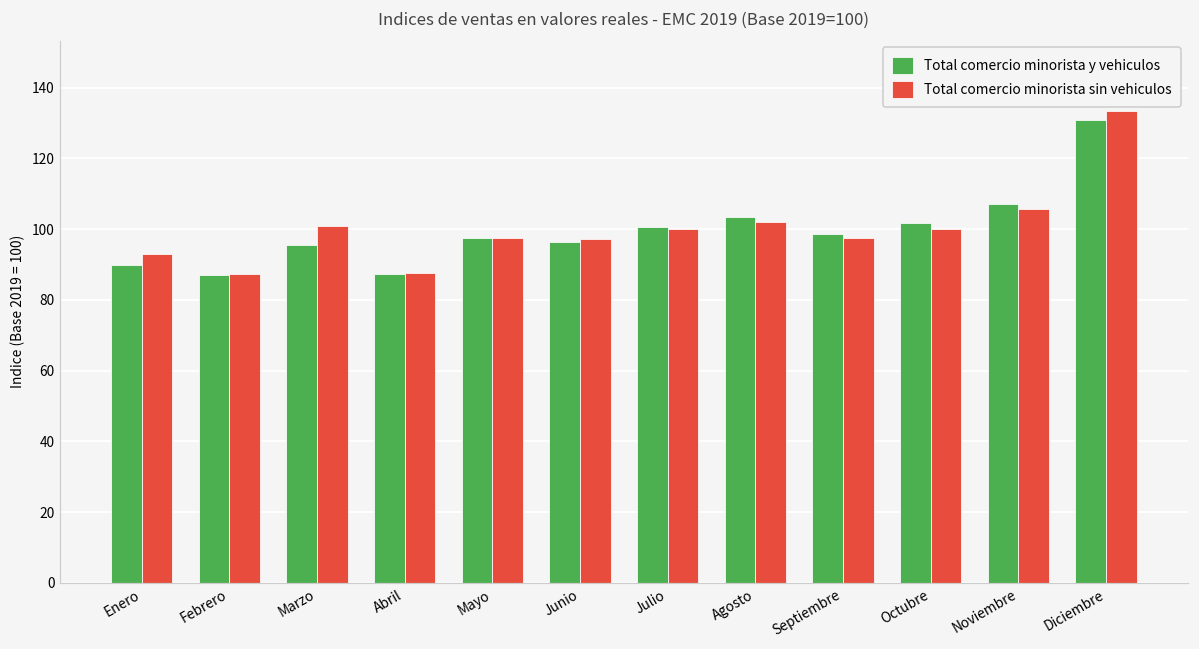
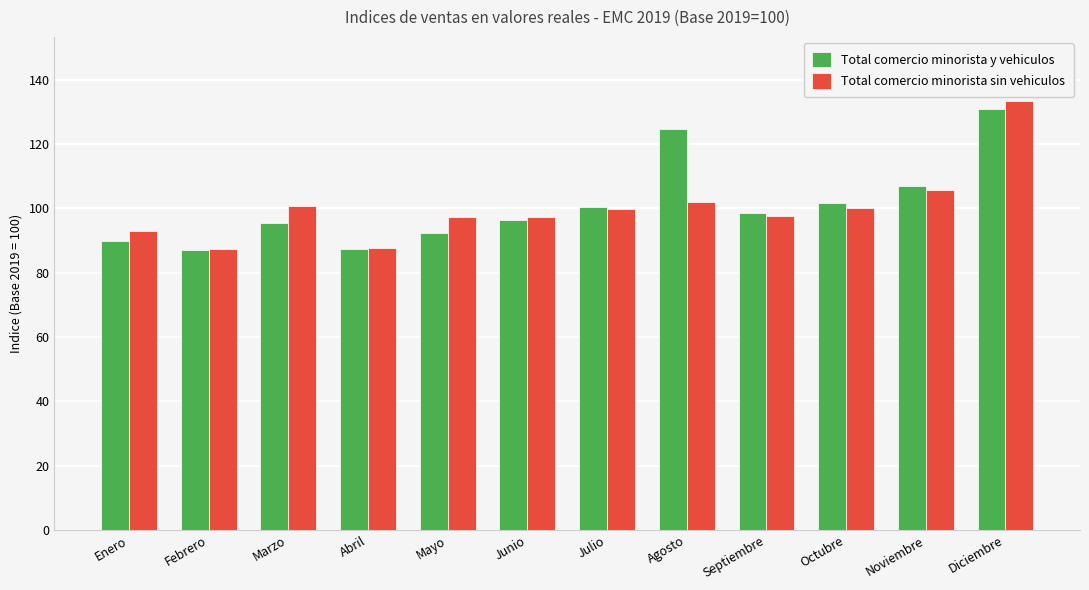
Total comercio minorista y vehiculos, Mayo: 98 -> 92
Total comercio minorista y vehiculos, Agosto: 103 -> 125
